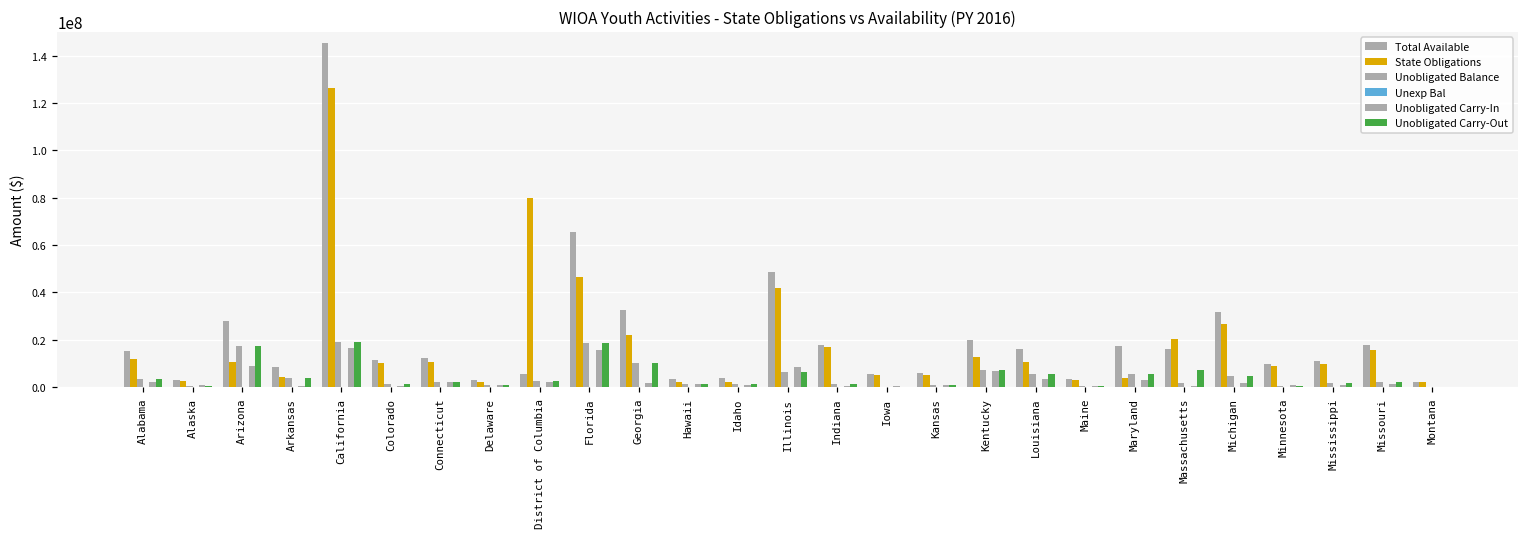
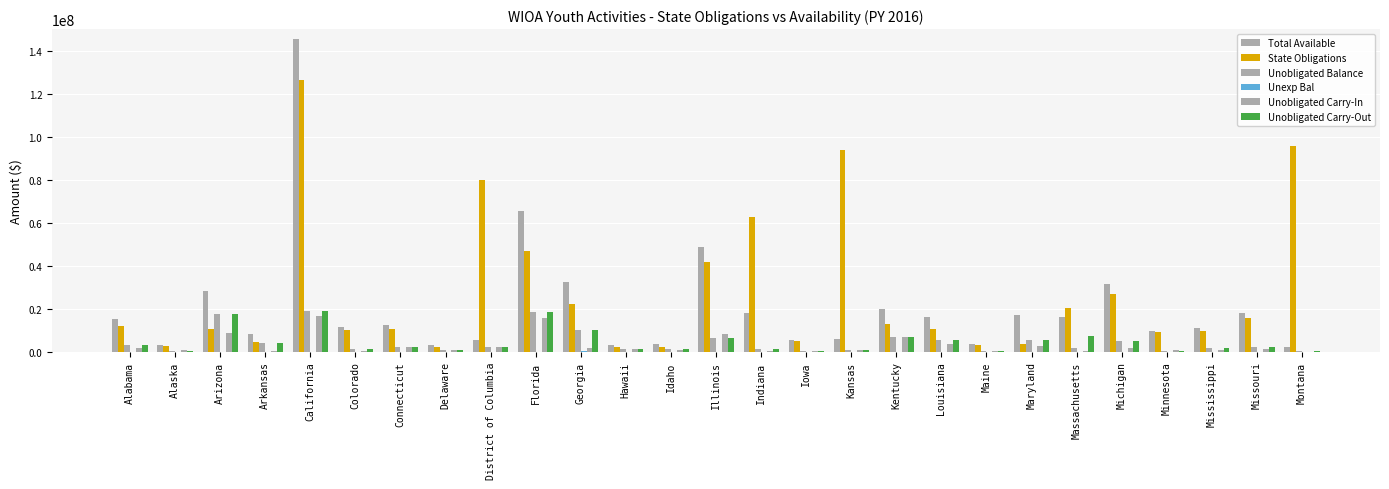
State Obligations, Indiana: 17000000 -> 63000000
State Obligations, Kansas: 5000000 -> 94000000
State Obligations, Montana: 2000000 -> 96000000
